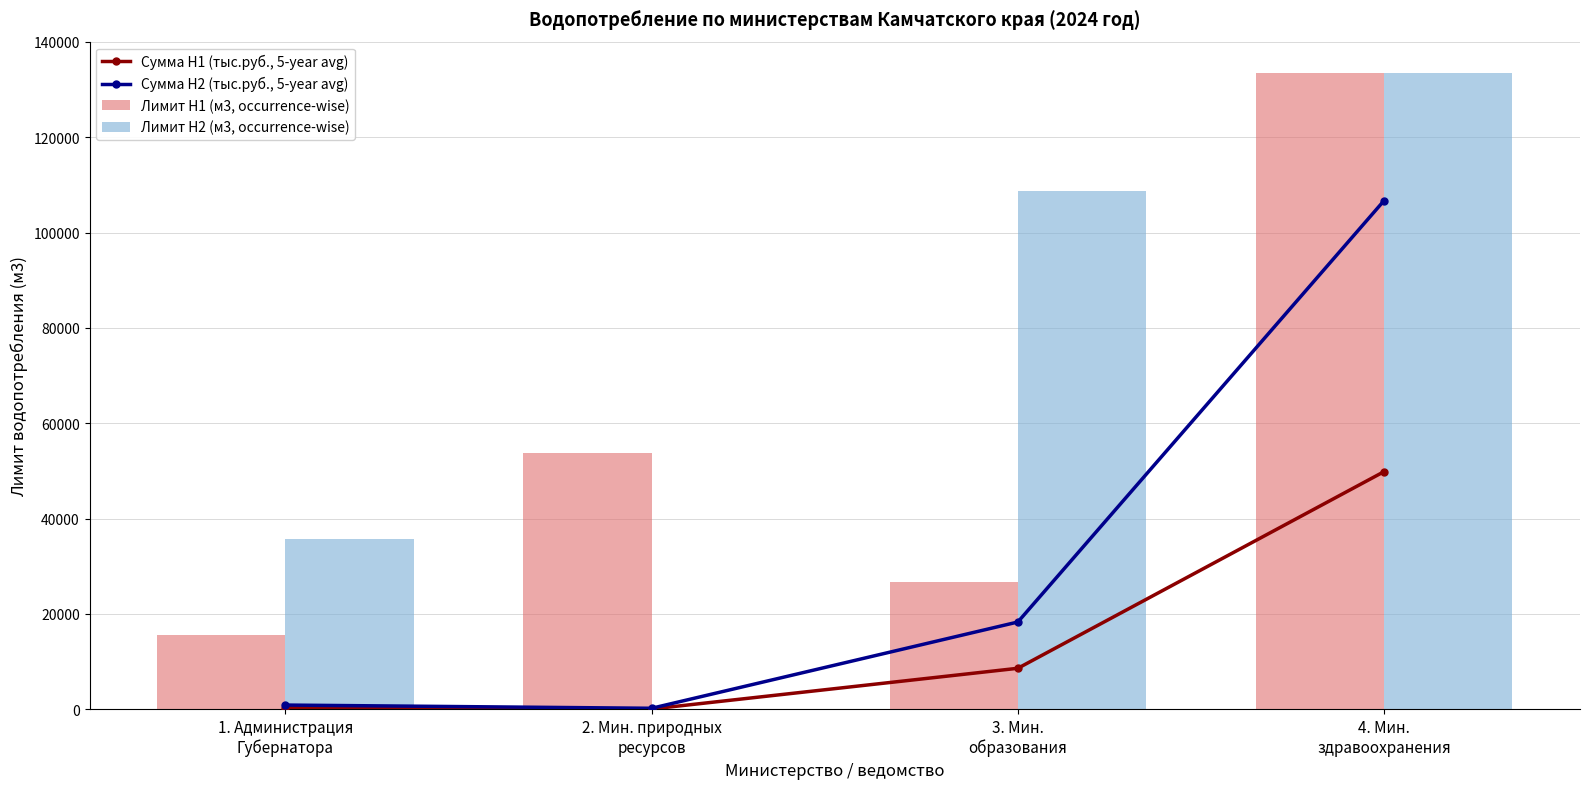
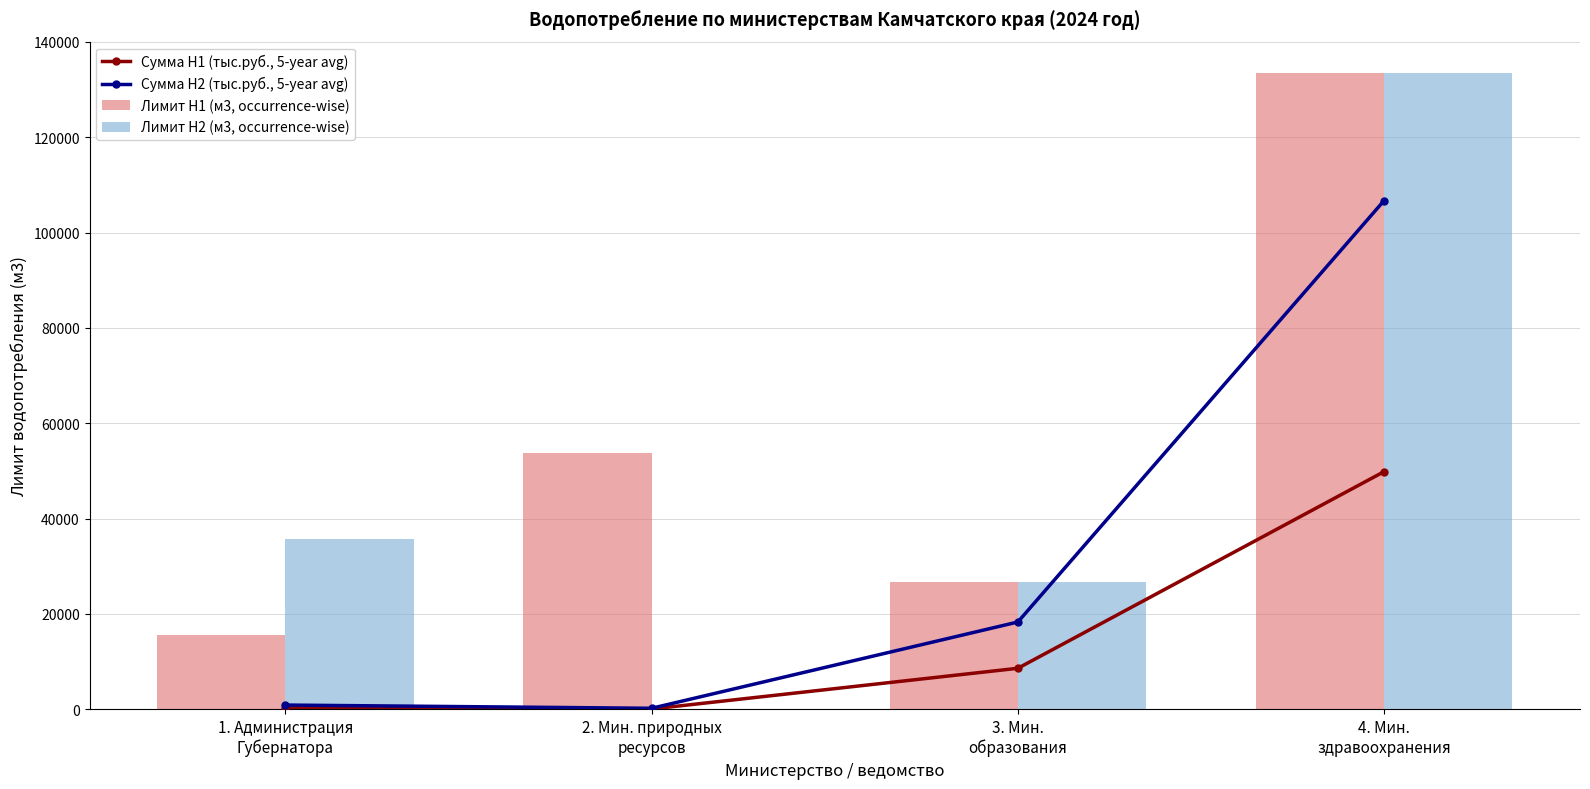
Лимит H2 (м3, occurrence-wise), 3. Мин. образования: 109000 -> 27000
